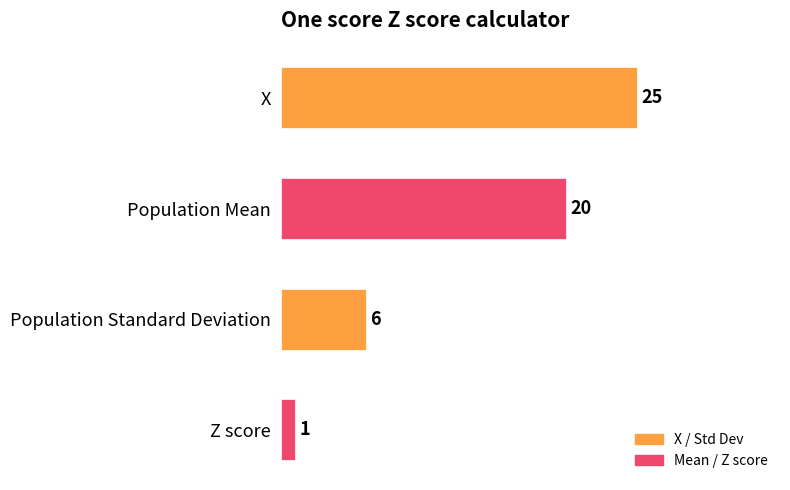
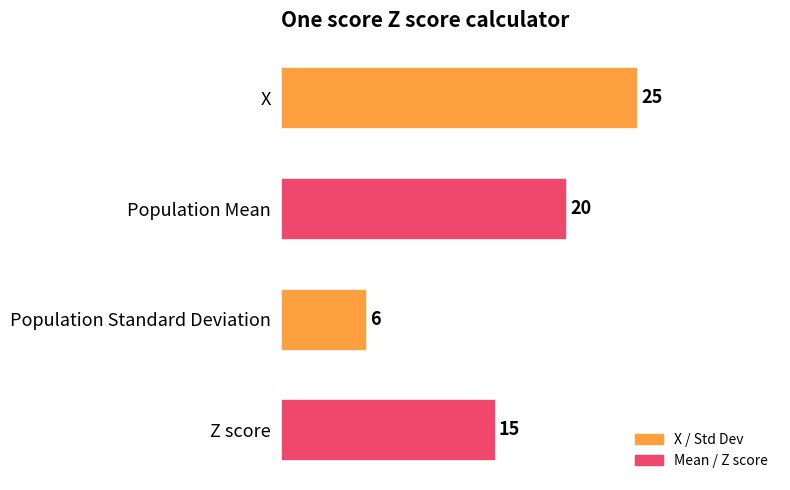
Z score: 1 -> 15
